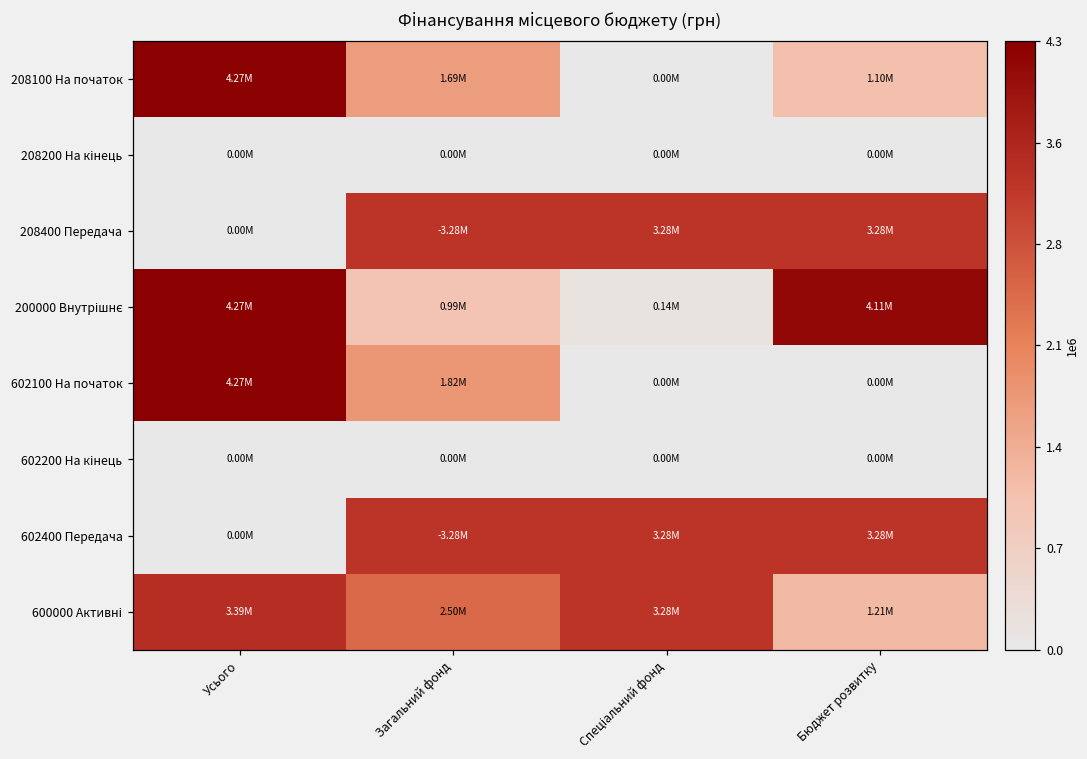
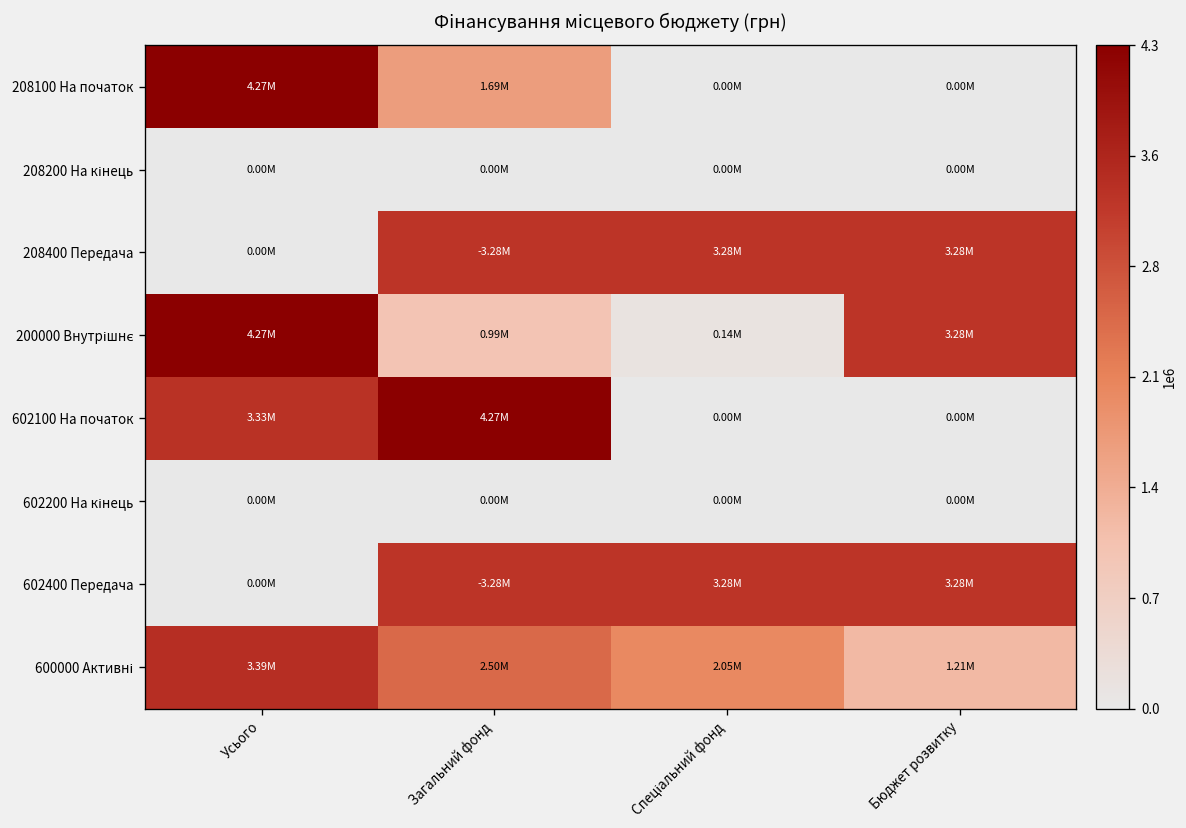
208100 На початок, Бюджет розвитку: 1.10M -> 0.00M
200000 Внутрішнє, Бюджет розвитку: 4.11M -> 3.28M
602100 На початок, Усього: 4.27M -> 3.33M
602100 На початок, Загальний фонд: 1.82M -> 4.27M
600000 Активні, Спеціальний фонд: 3.28M -> 2.05M
